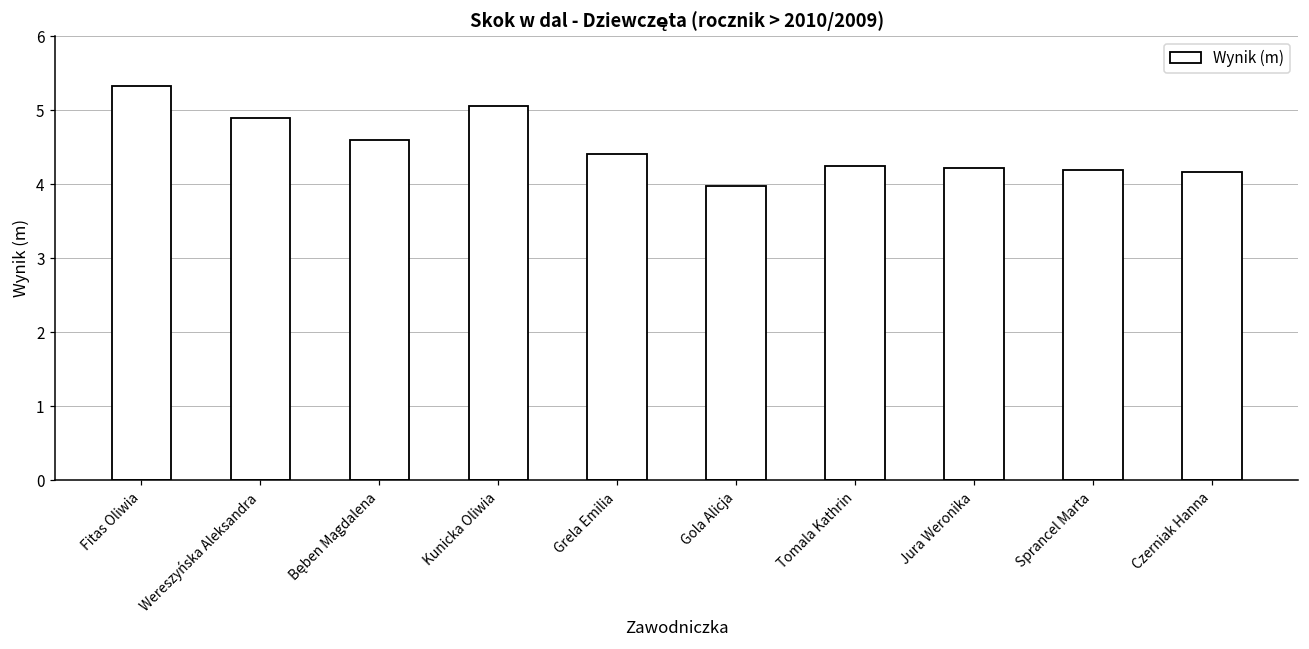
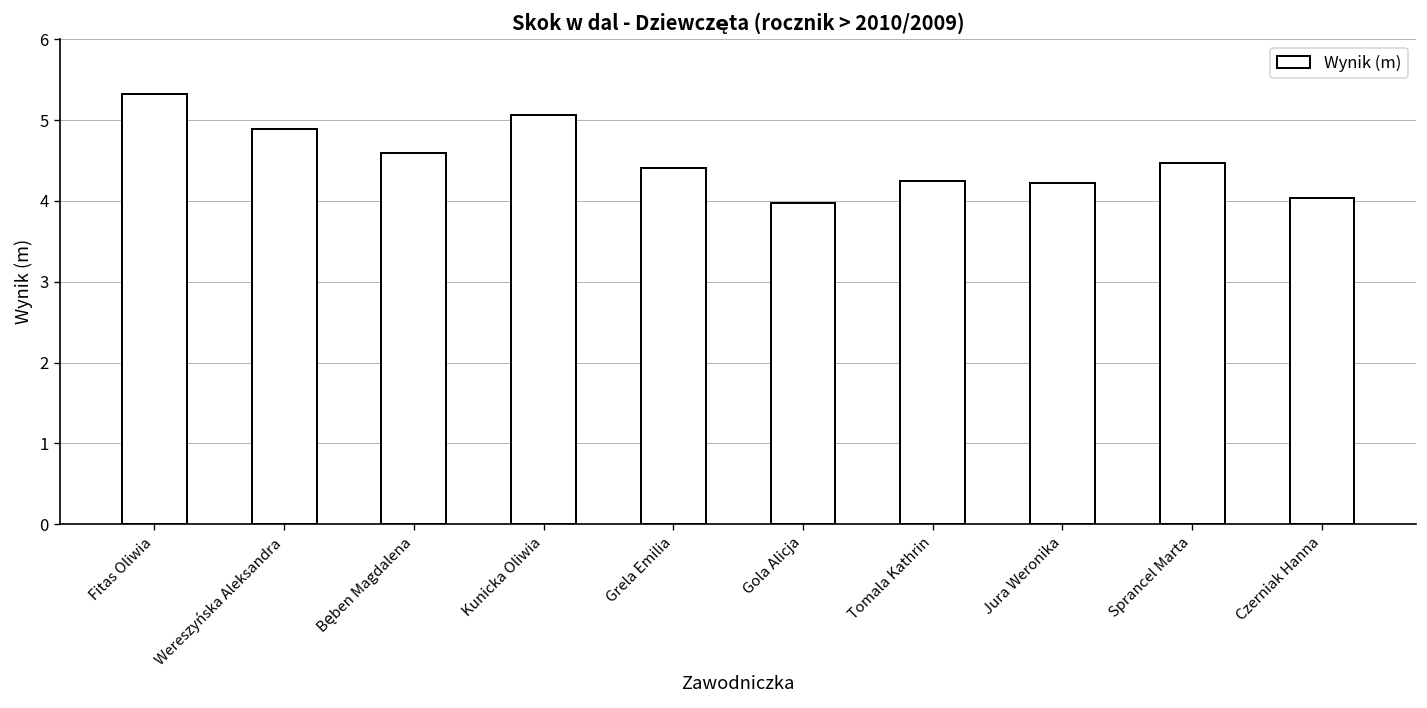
Sprancel Marta: 4.2 -> 4.5
Czerniak Hanna: 4.2 -> 4.0
